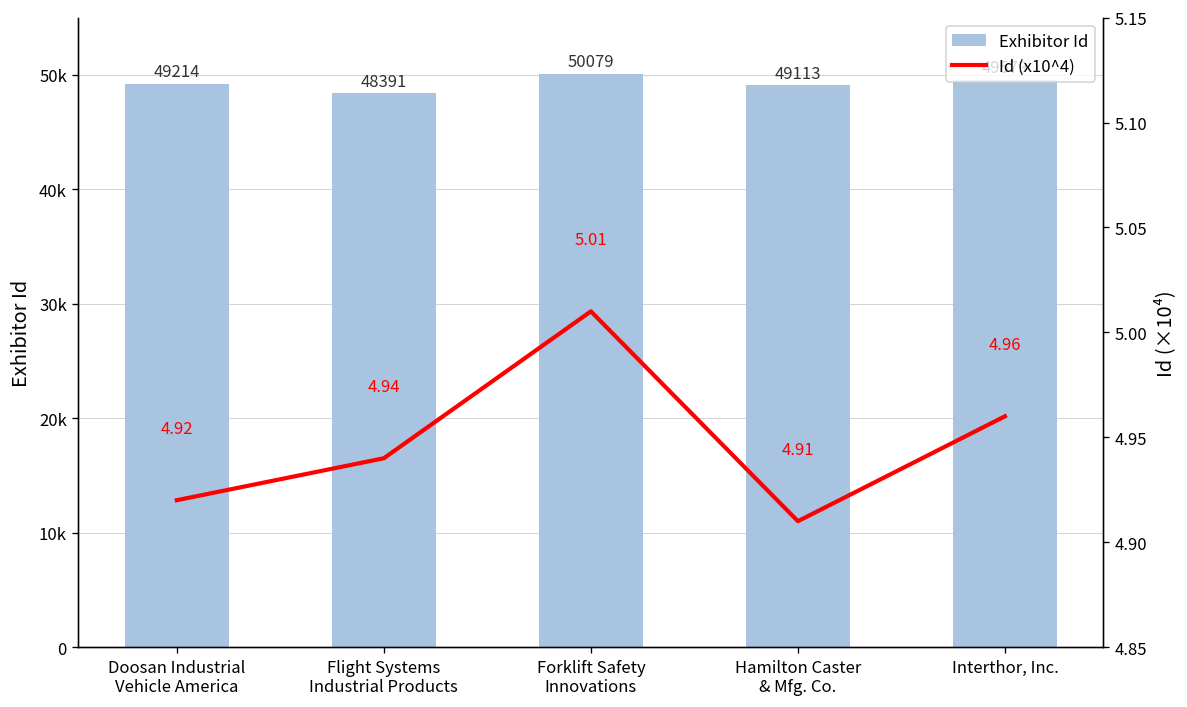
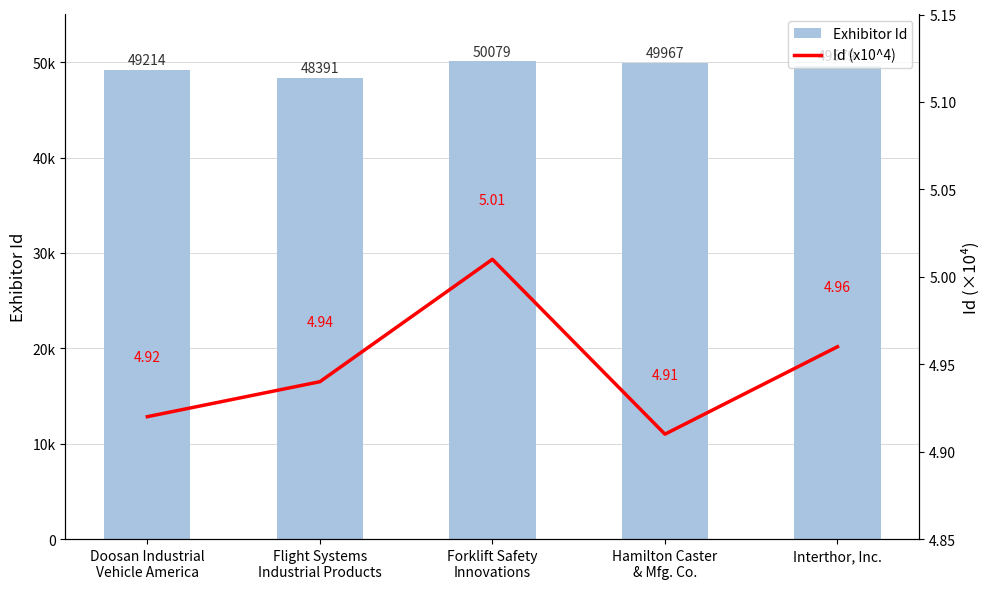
Exhibitor Id, Hamilton Caster & Mfg. Co.: 49113 -> 49967
